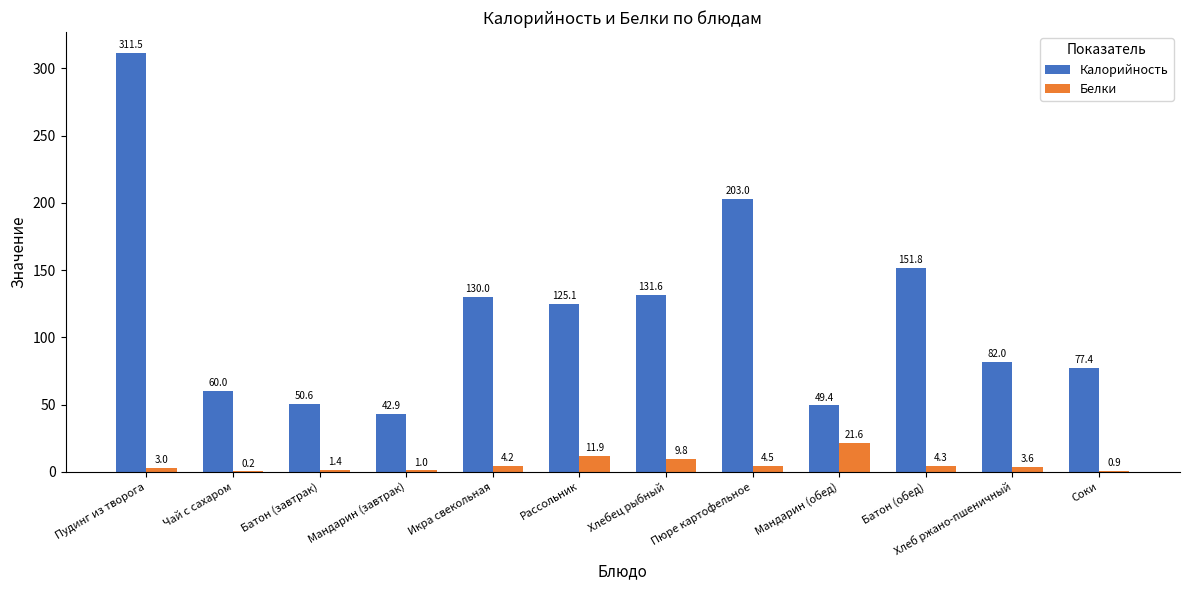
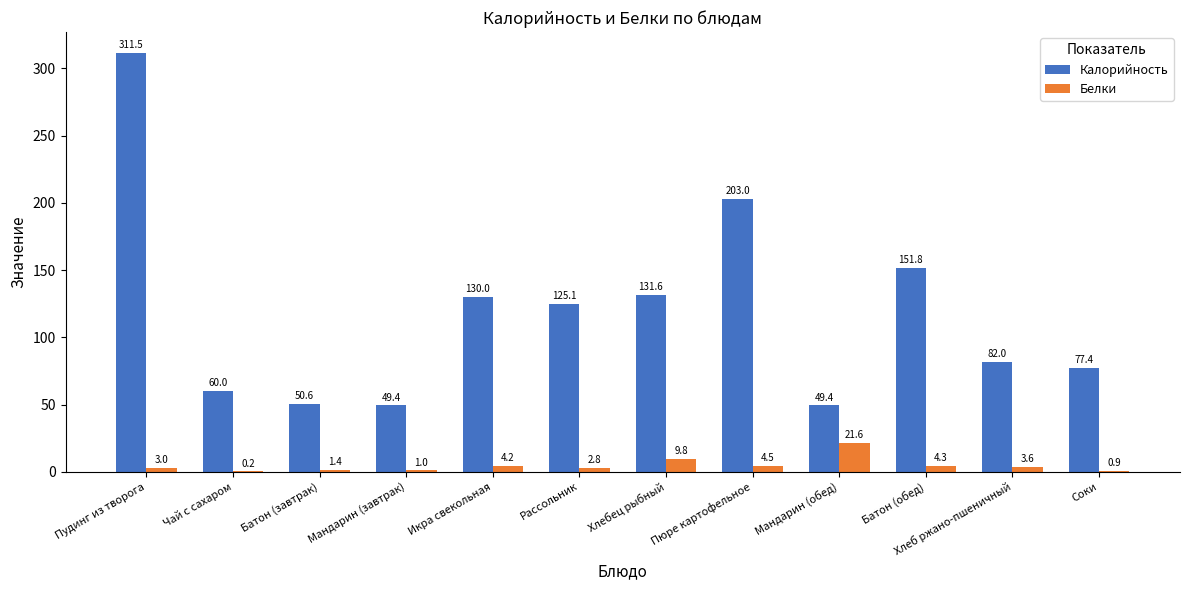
Калорийность, Мандарин (завтрак): 42.9 -> 49.4
Белки, Рассольник: 11.9 -> 2.8
